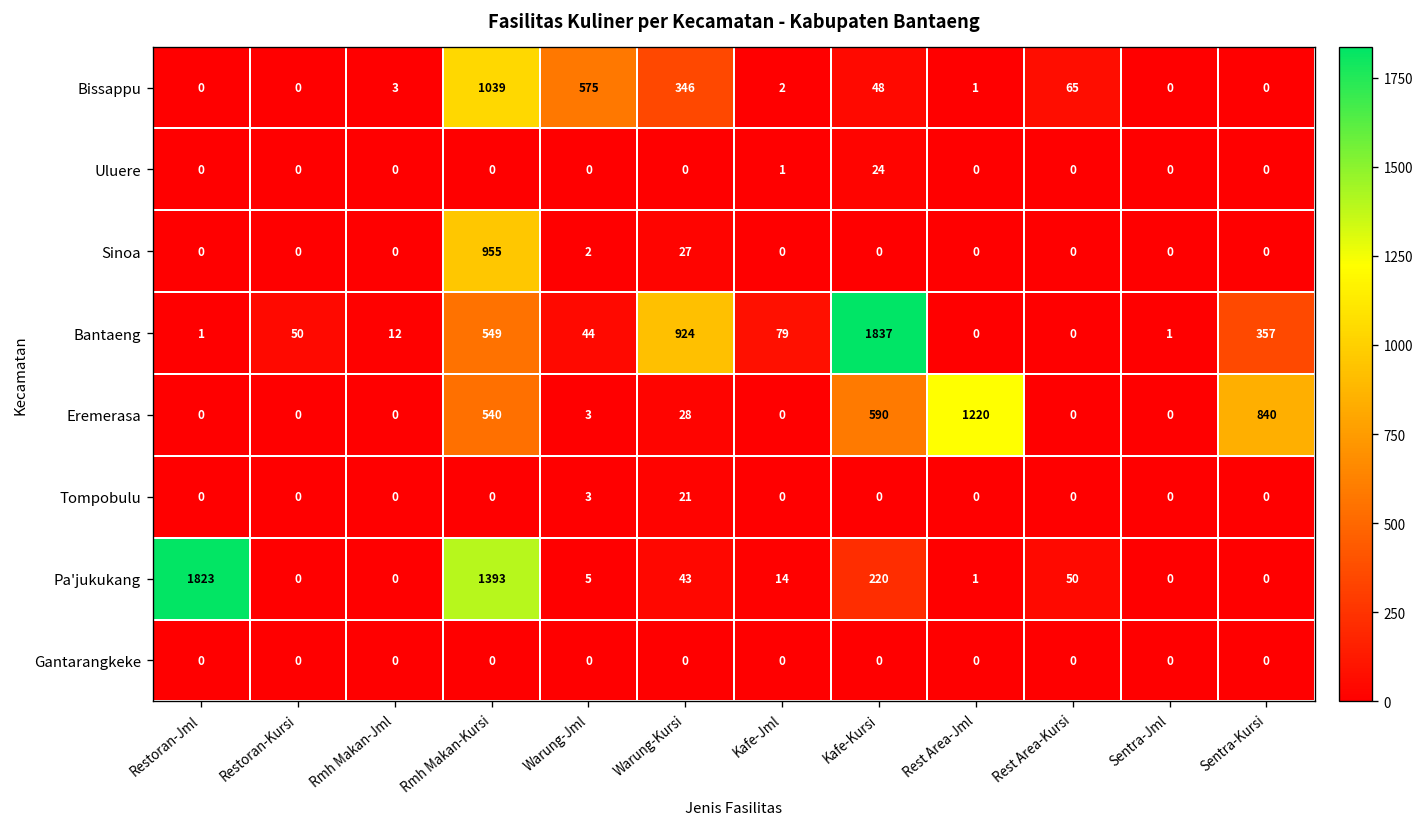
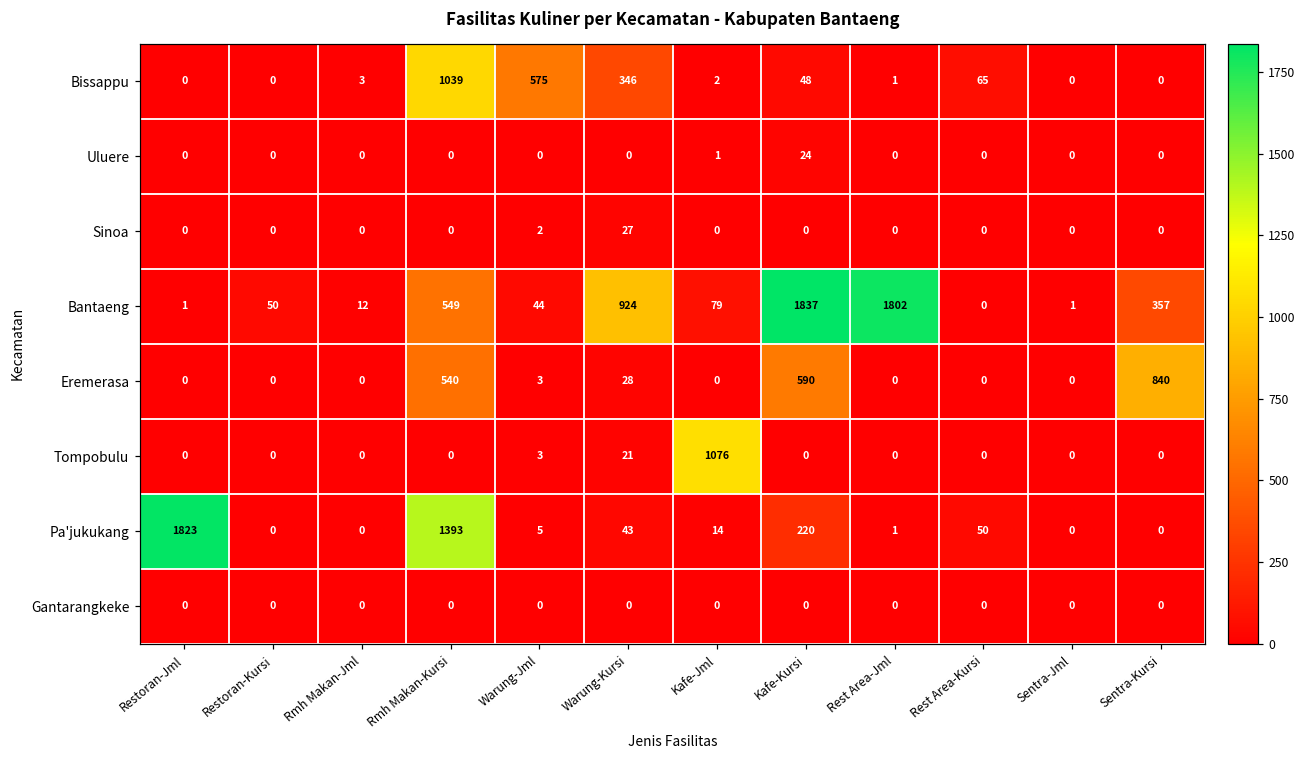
Sinoa, Rmh Makan-Kursi: 955 -> 0
Bantaeng, Rest Area-Jml: 0 -> 1802
Eremerasa, Rest Area-Jml: 1220 -> 0
Tompobulu, Kafe-Jml: 0 -> 1076
